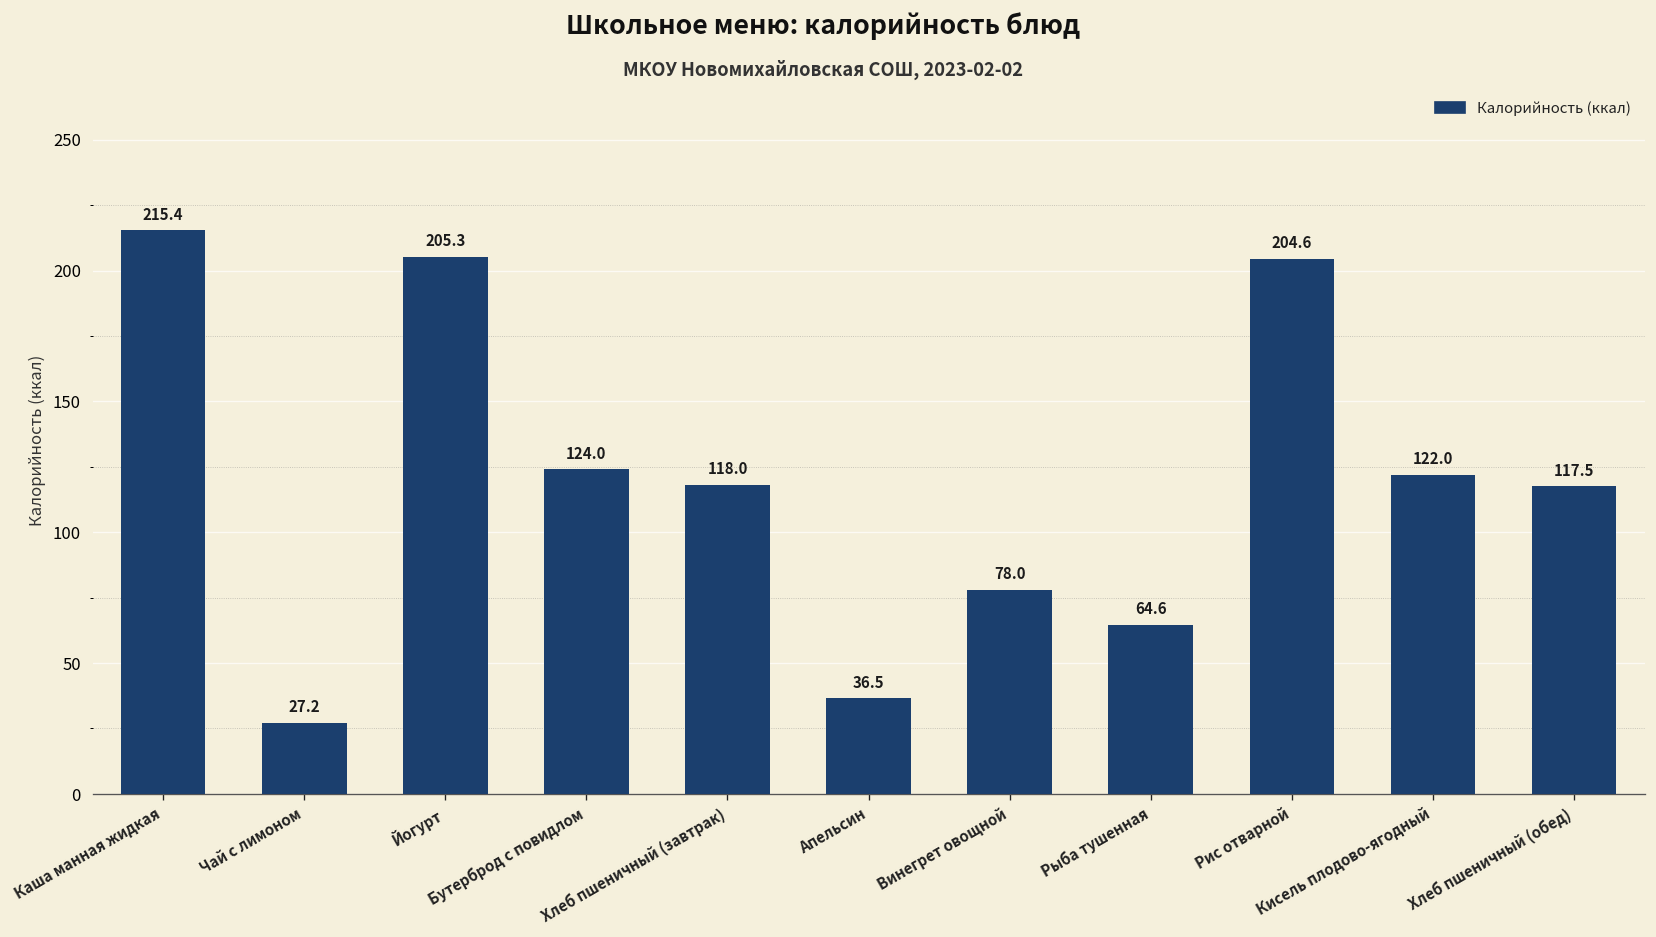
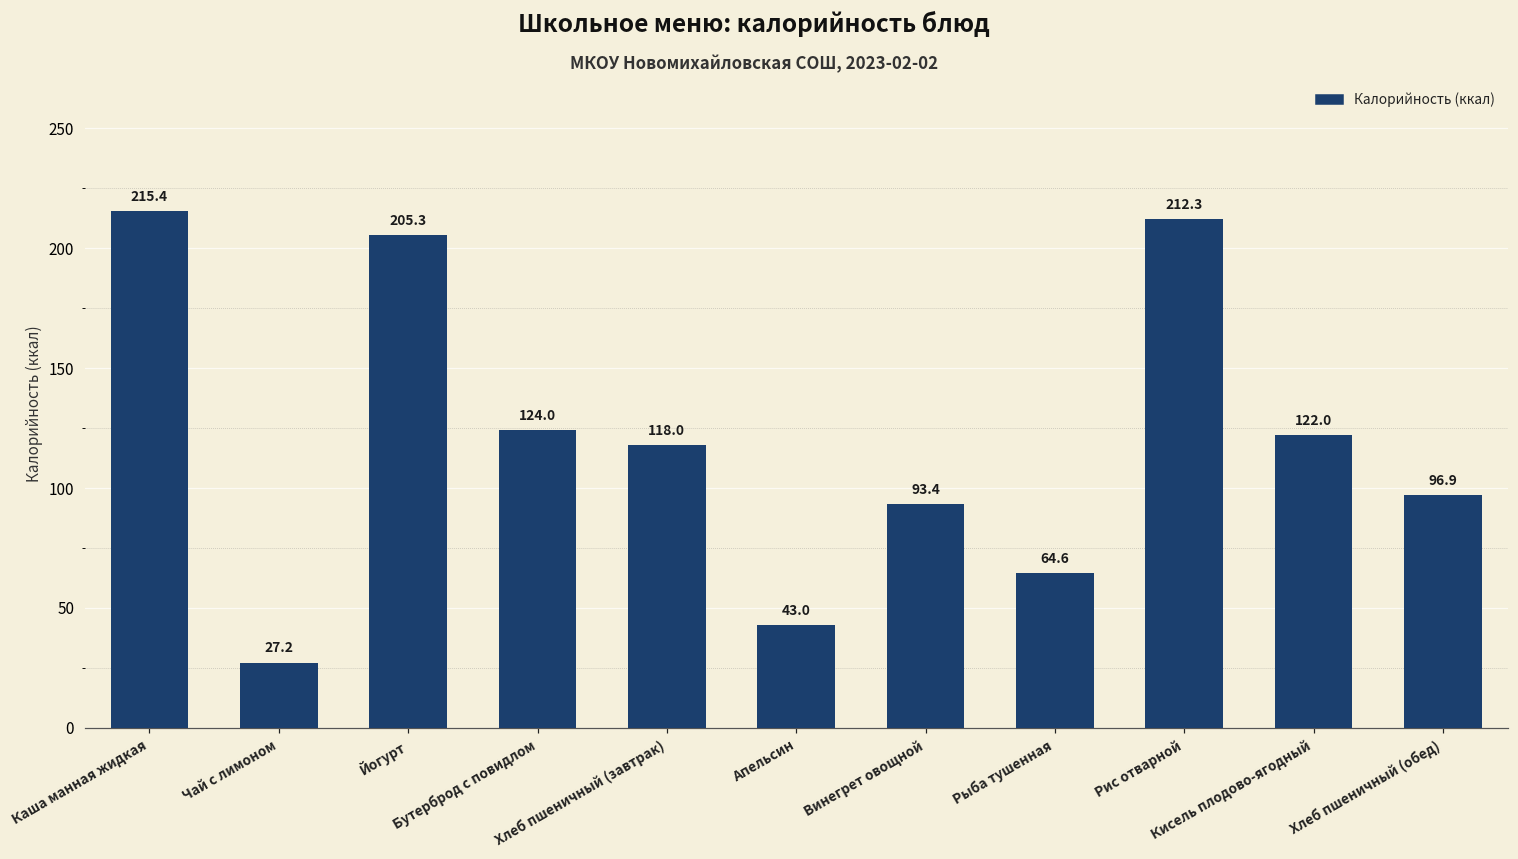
Апельсин: 36.5 -> 43.0
Винегрет овощной: 78.0 -> 93.4
Рис отварной: 204.6 -> 212.3
Хлеб пшеничный (обед): 117.5 -> 96.9
